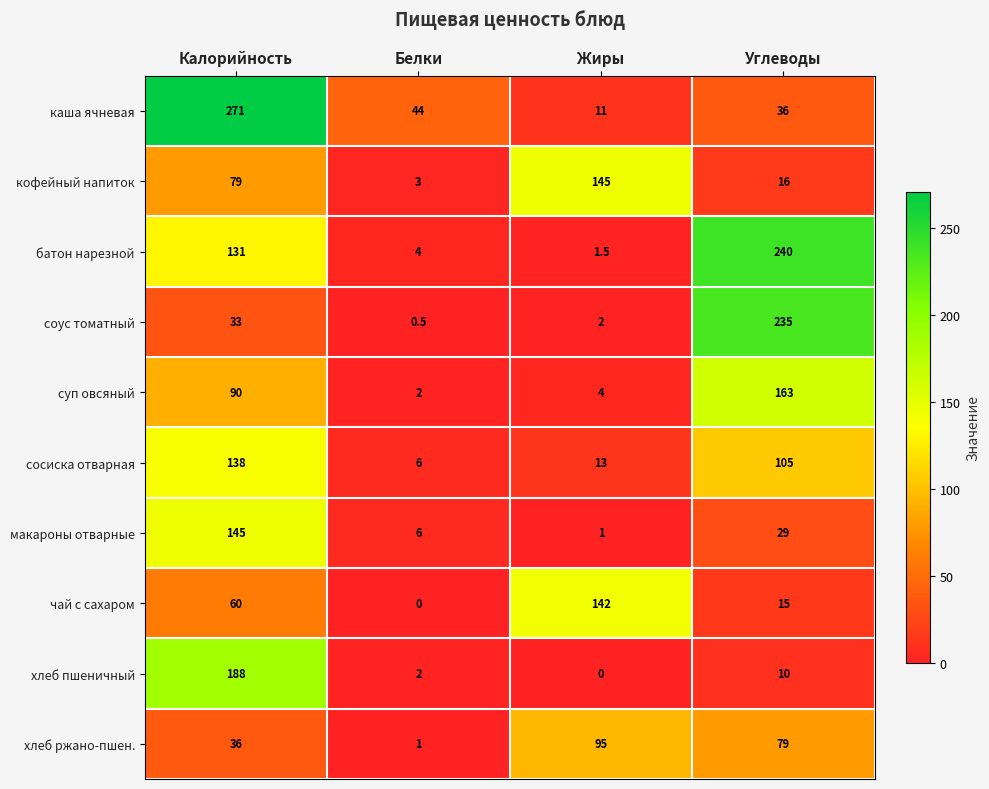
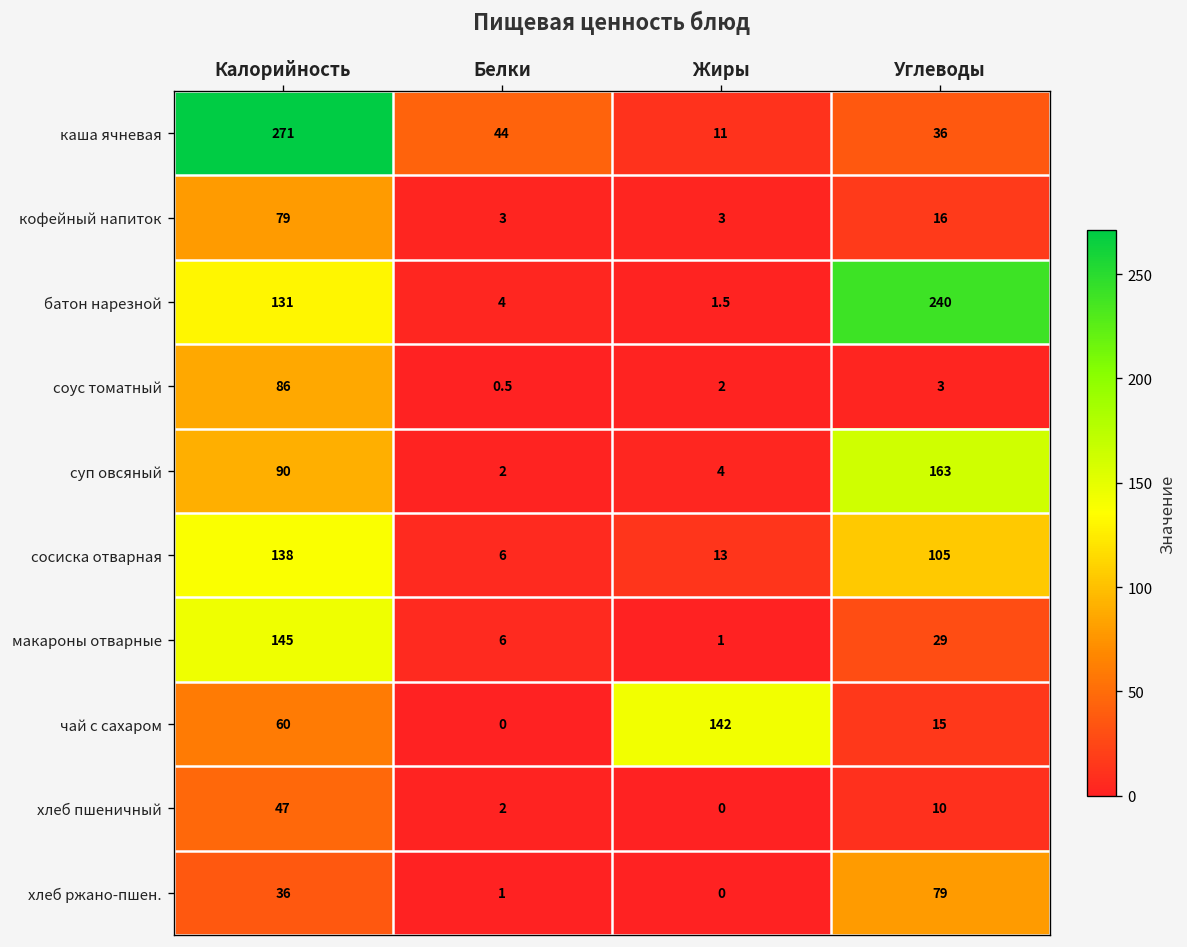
кофейный напиток, Жиры: 145 -> 3
соус томатный, Калорийность: 33 -> 86
соус томатный, Углеводы: 235 -> 3
хлеб пшеничный, Калорийность: 188 -> 47
хлеб ржано-пшен., Жиры: 95 -> 0
